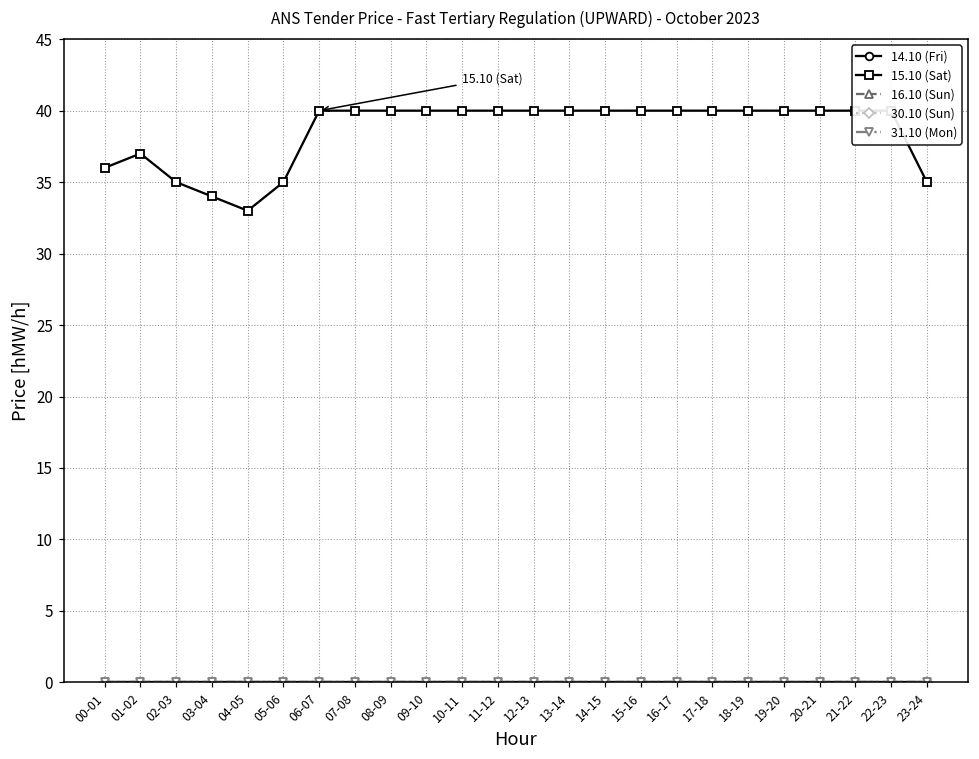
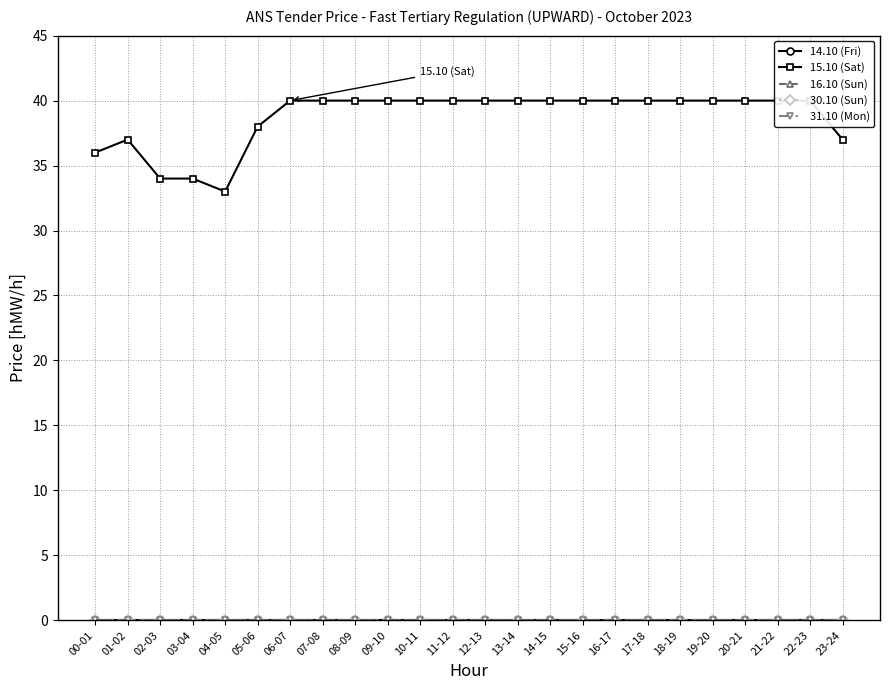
15.10 (Sat), 02-03: 35 -> 34
15.10 (Sat), 05-06: 35 -> 38
15.10 (Sat), 23-24: 35 -> 37
